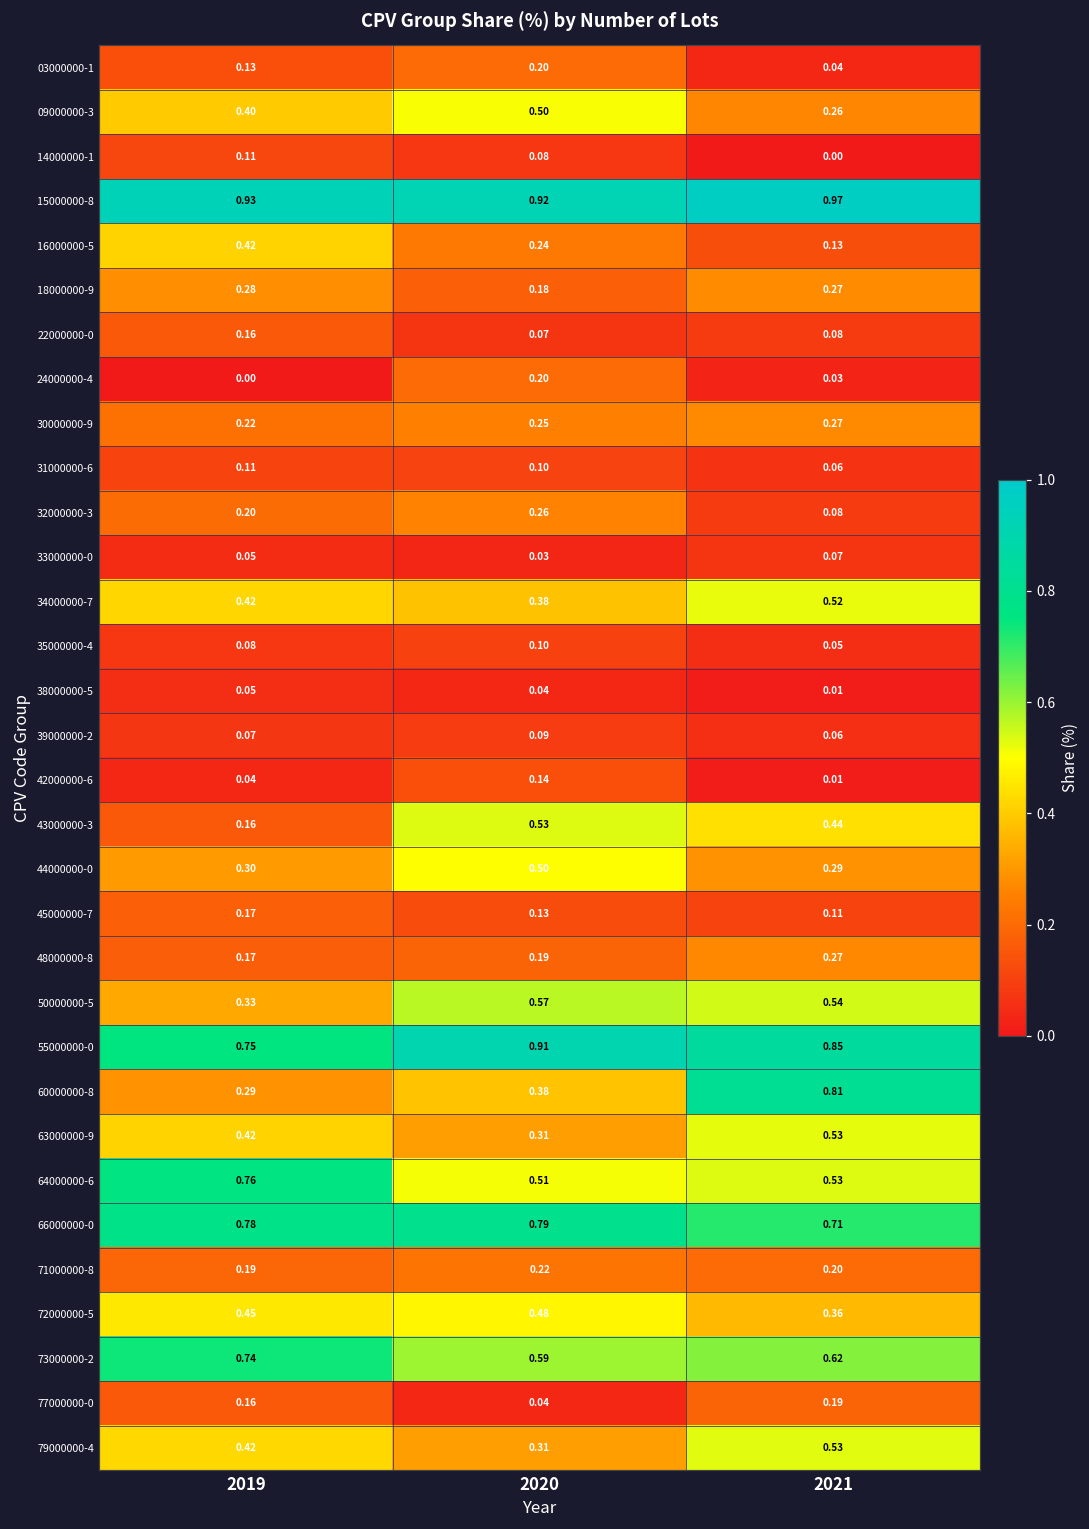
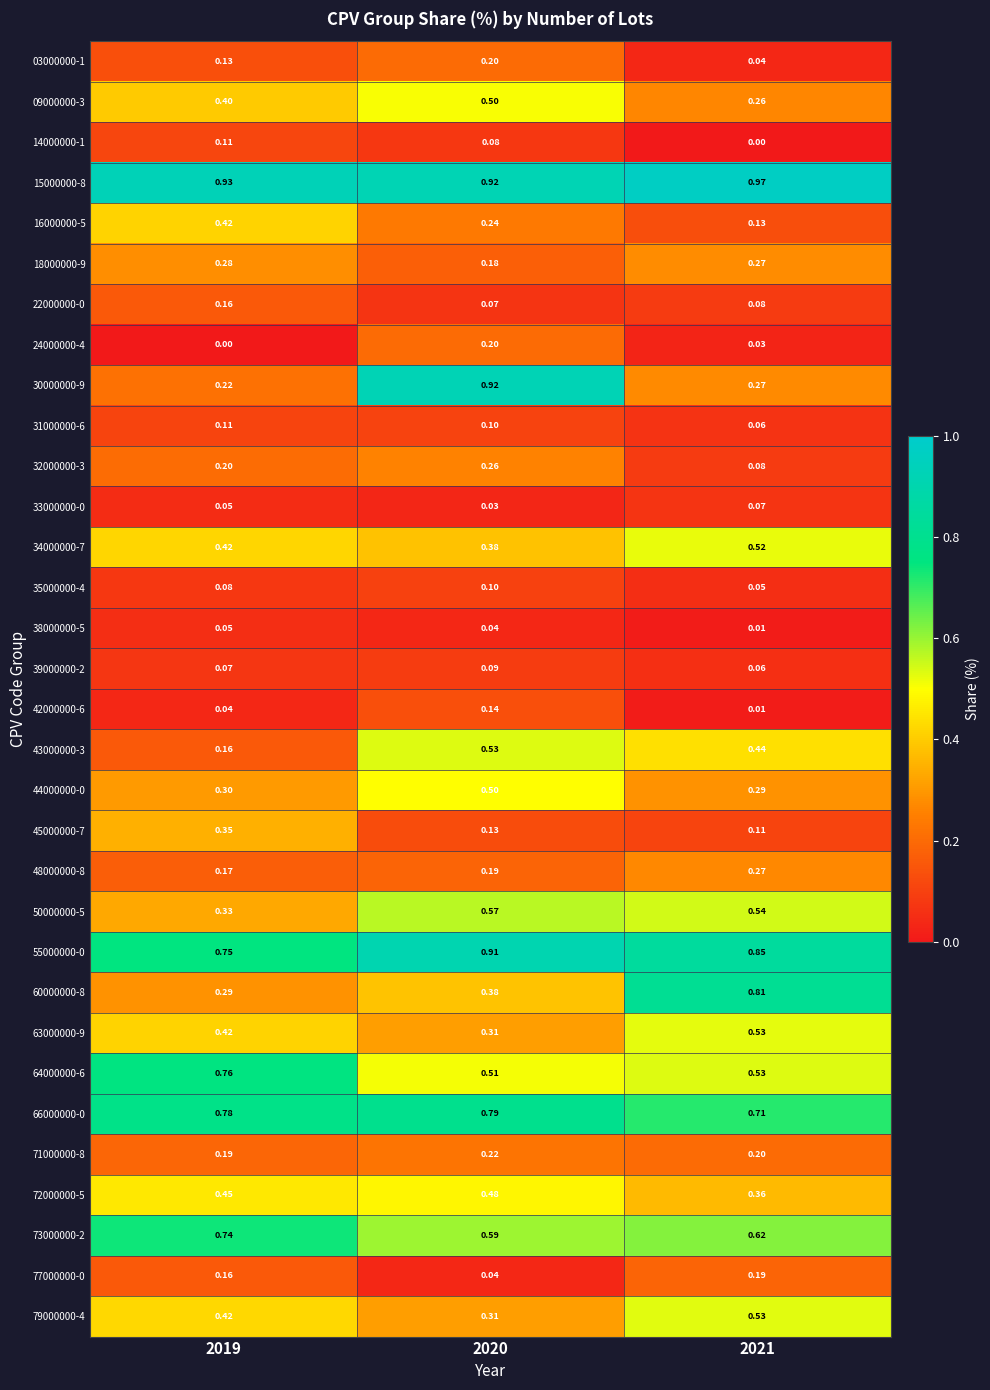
30000000-9, 2020: 0.25 -> 0.92
45000000-7, 2019: 0.17 -> 0.35
